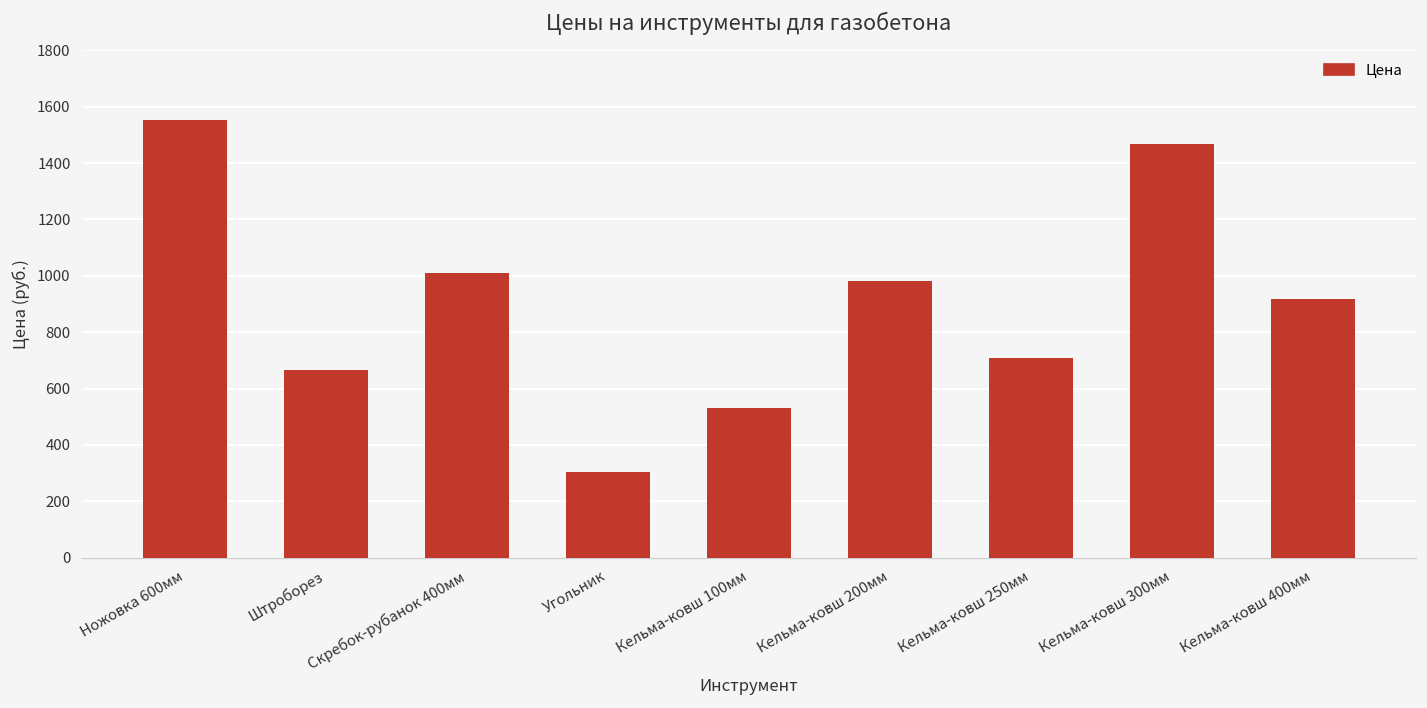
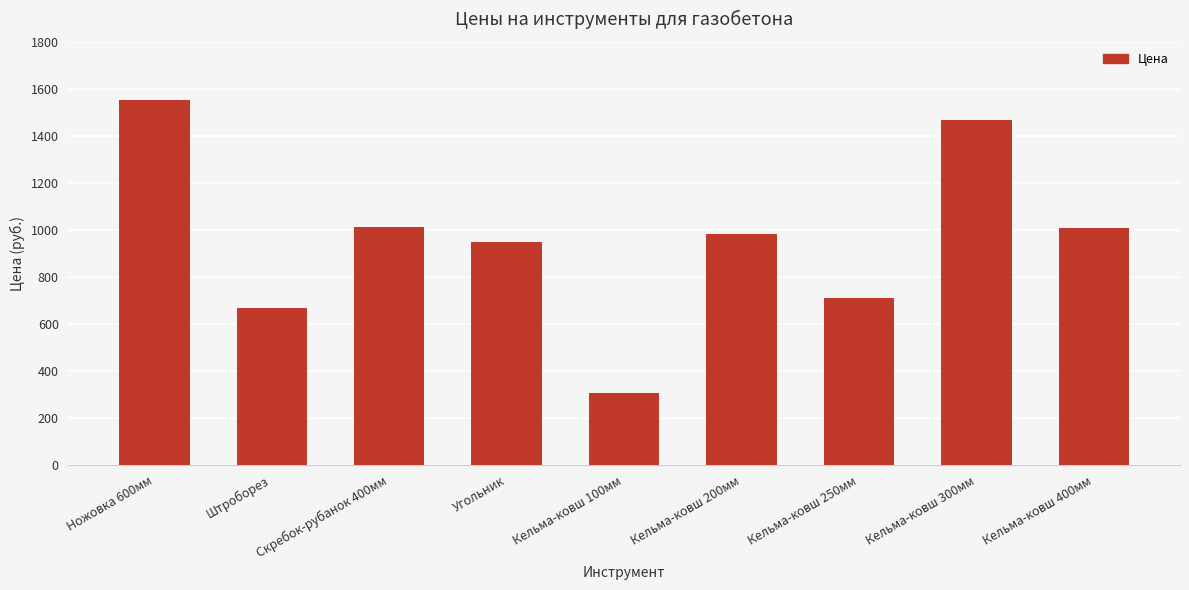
Угольник: 300 -> 950
Кельма-ковш 100мм: 530 -> 300
Кельма-ковш 400мм: 920 -> 1010
